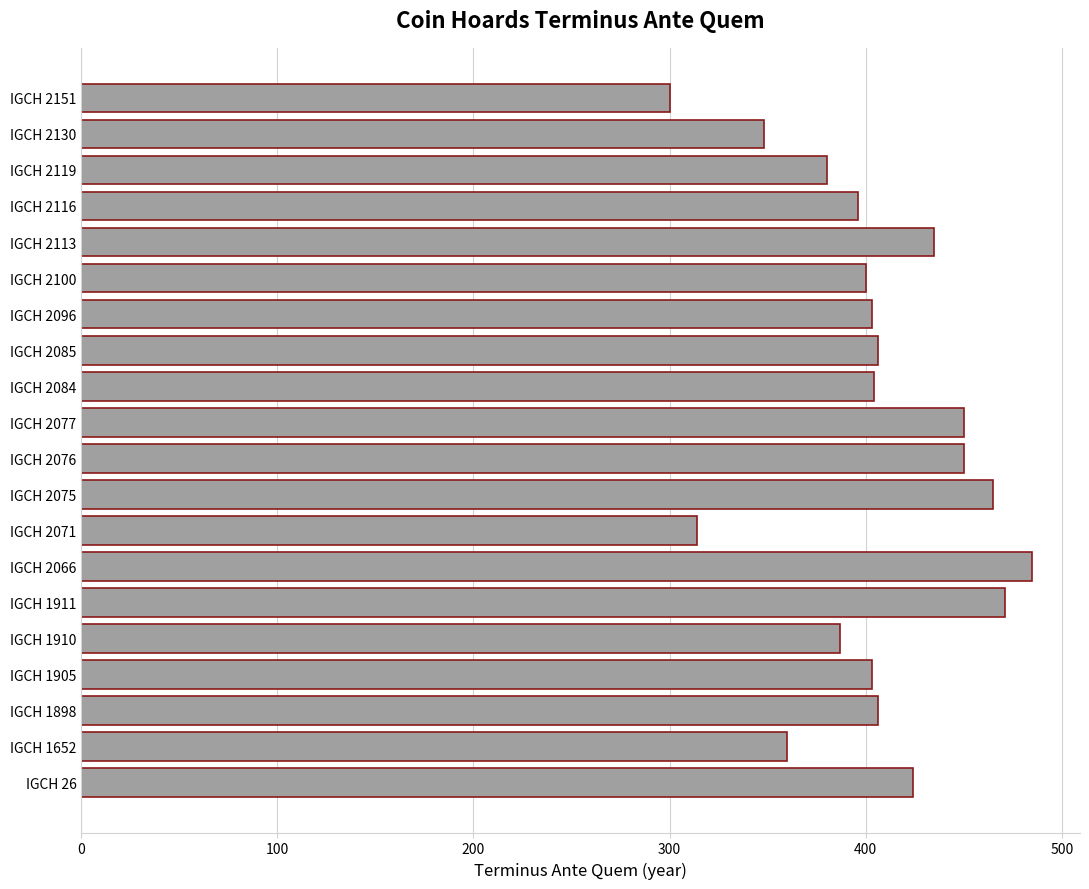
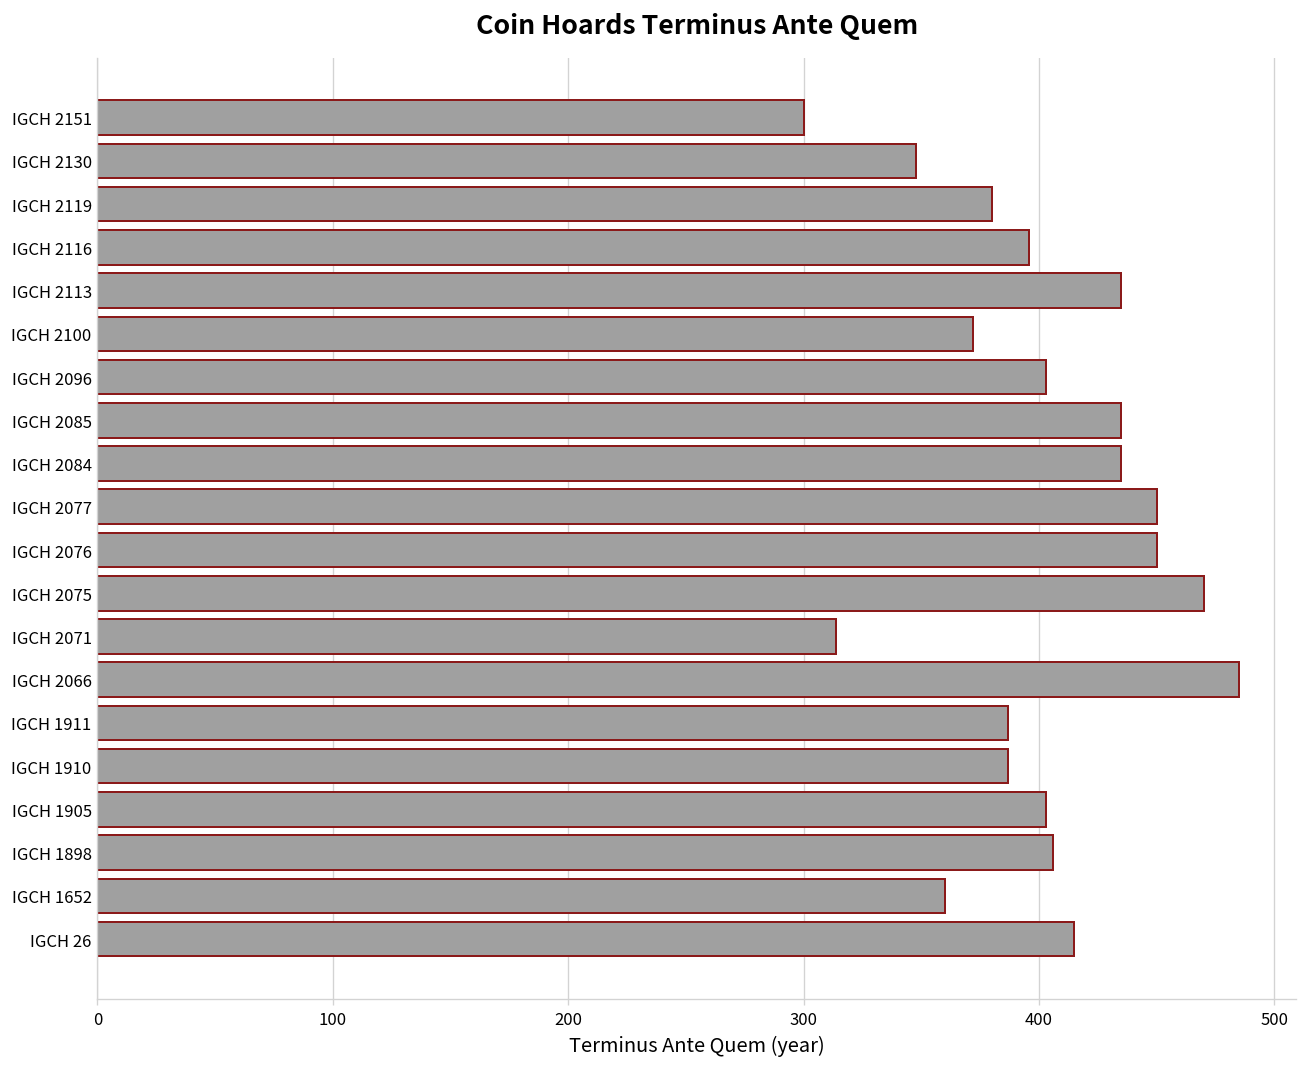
IGCH 2100: 400 -> 372
IGCH 2085: 406 -> 435
IGCH 2084: 404 -> 435
IGCH 2075: 465 -> 470
IGCH 1911: 471 -> 387
IGCH 26: 424 -> 415
